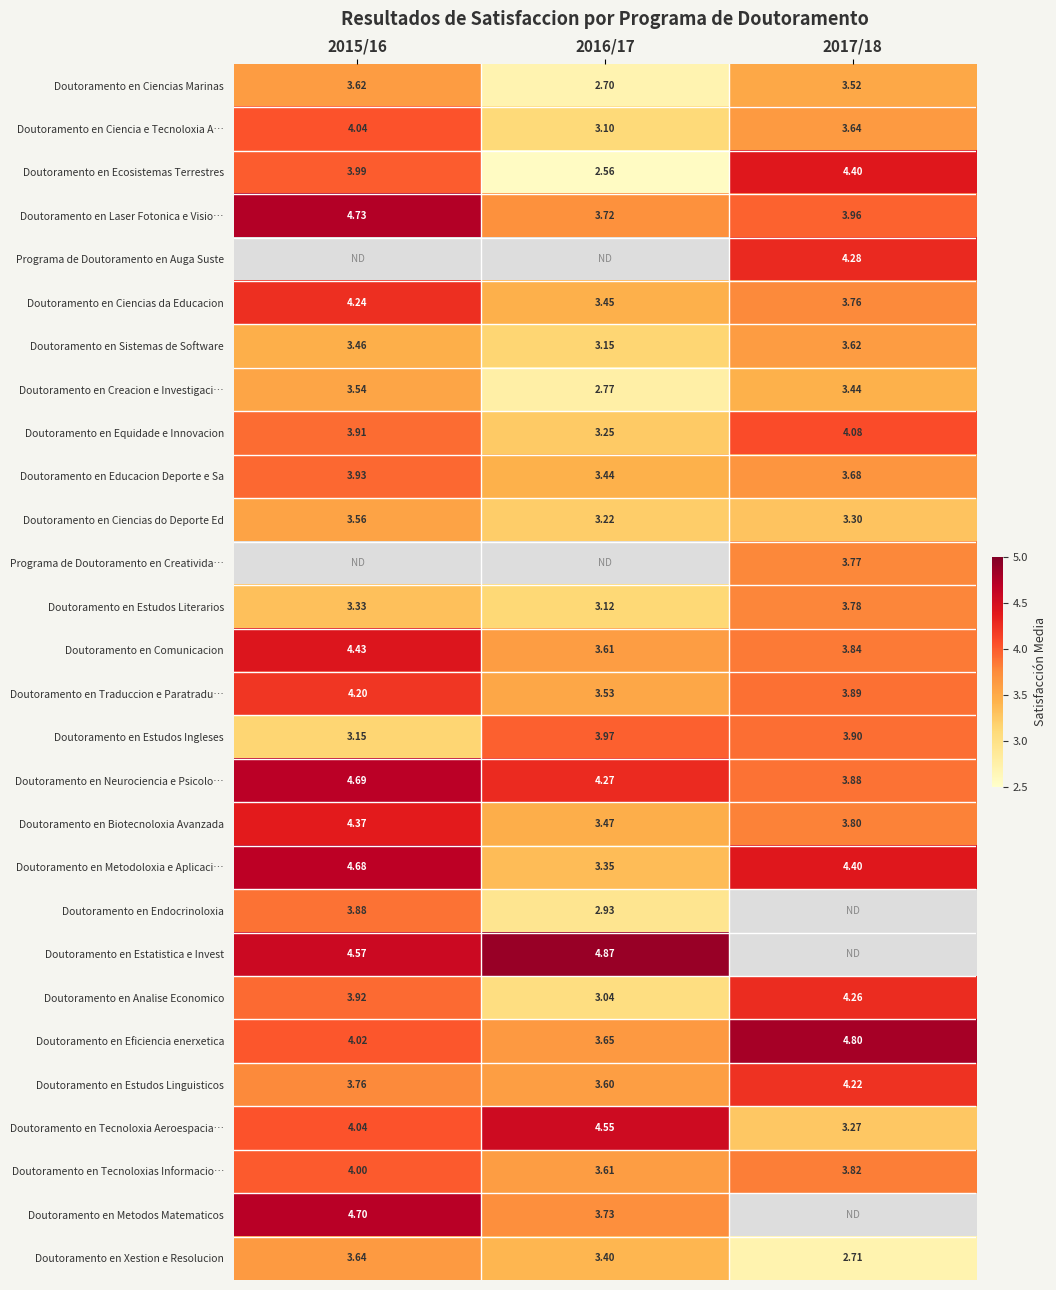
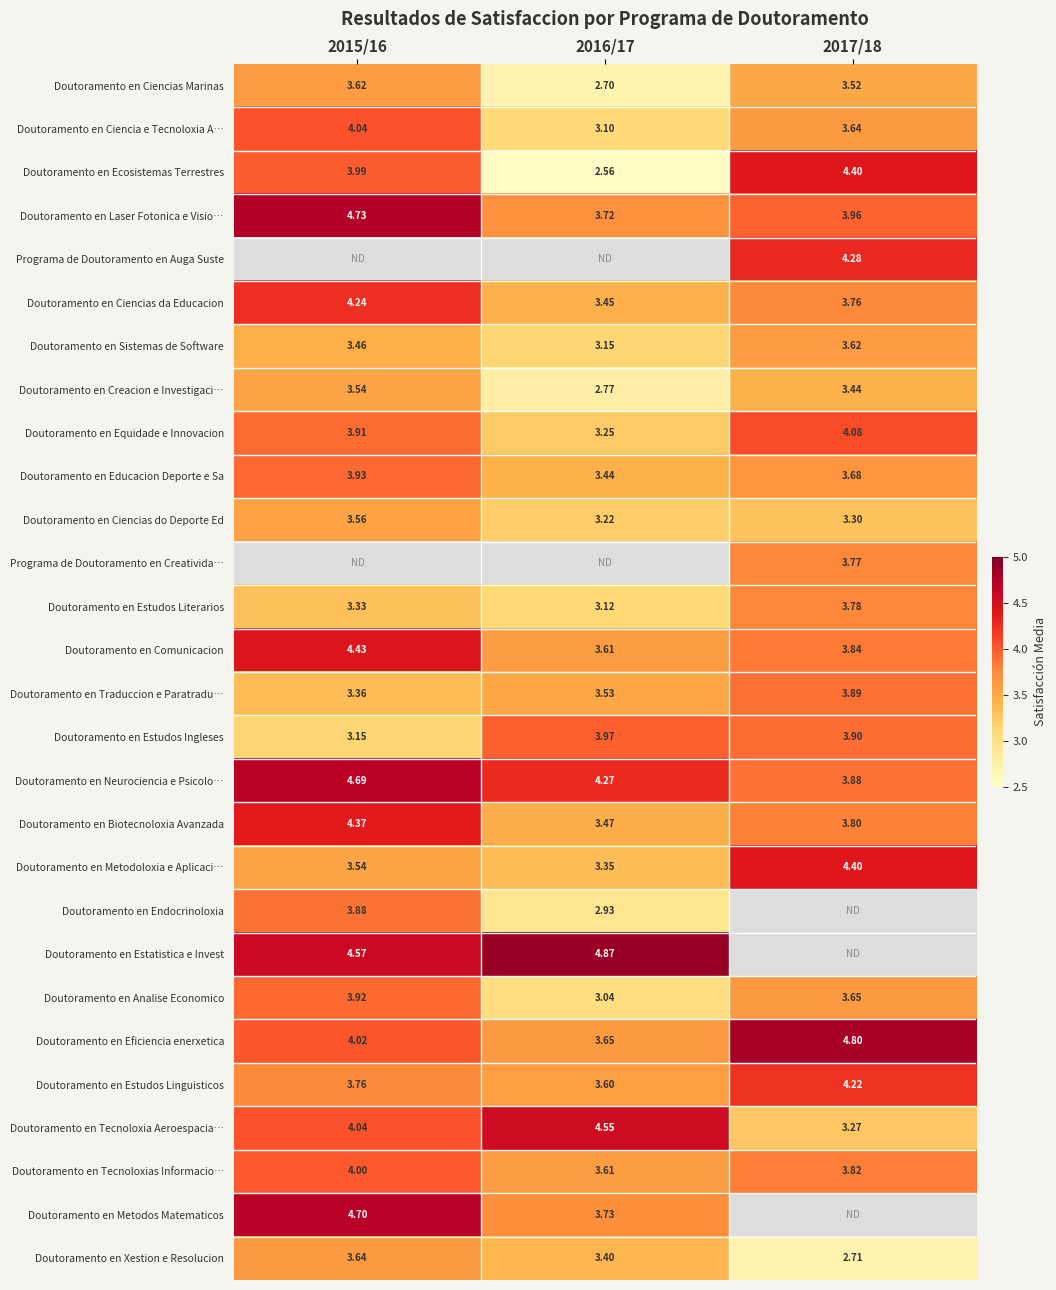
Doutoramento en Traduccion e Paratradu…, 2015/16: 4.20 -> 3.36
Doutoramento en Metodoloxia e Aplicaci…, 2015/16: 4.68 -> 3.54
Doutoramento en Analise Economico, 2017/18: 4.26 -> 3.65
